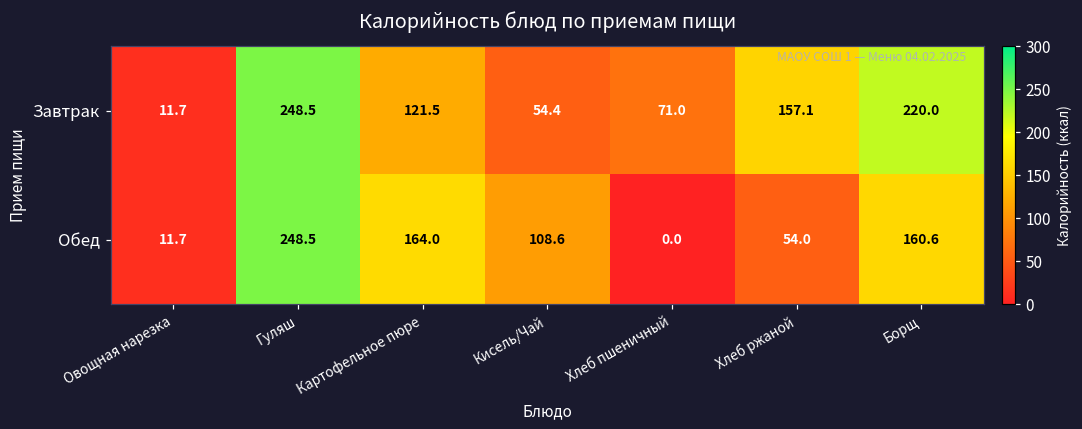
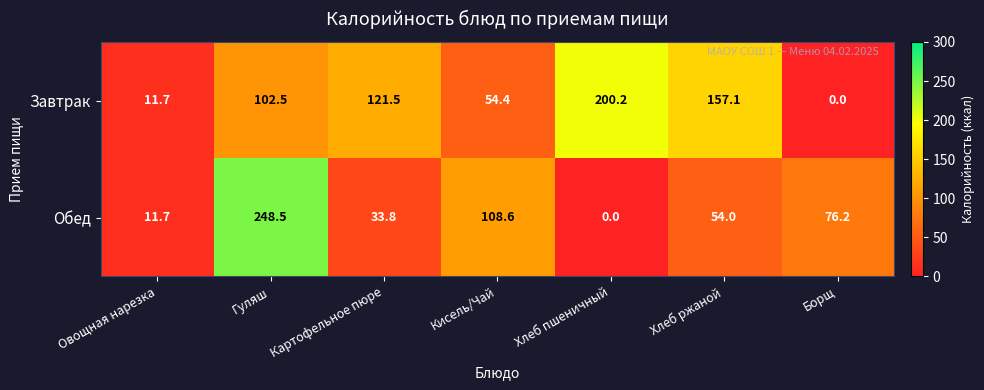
Завтрак, Гуляш: 248.5 -> 102.5
Завтрак, Хлеб пшеничный: 71.0 -> 200.2
Завтрак, Борщ: 220.0 -> 0.0
Обед, Картофельное пюре: 164.0 -> 33.8
Обед, Борщ: 160.6 -> 76.2
